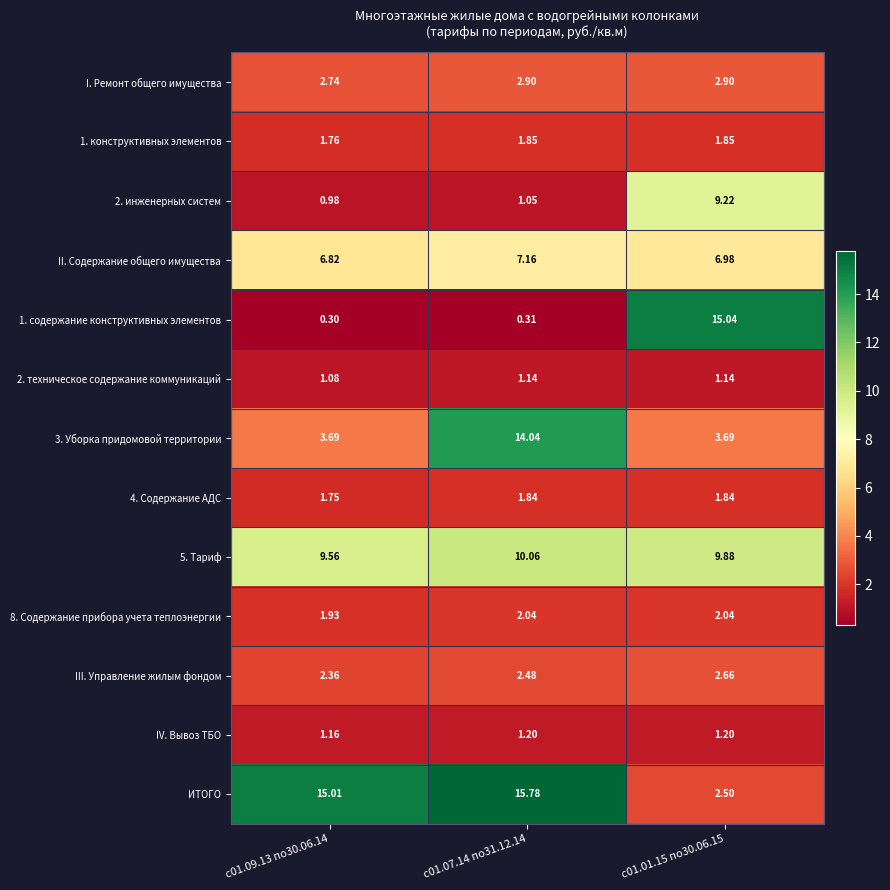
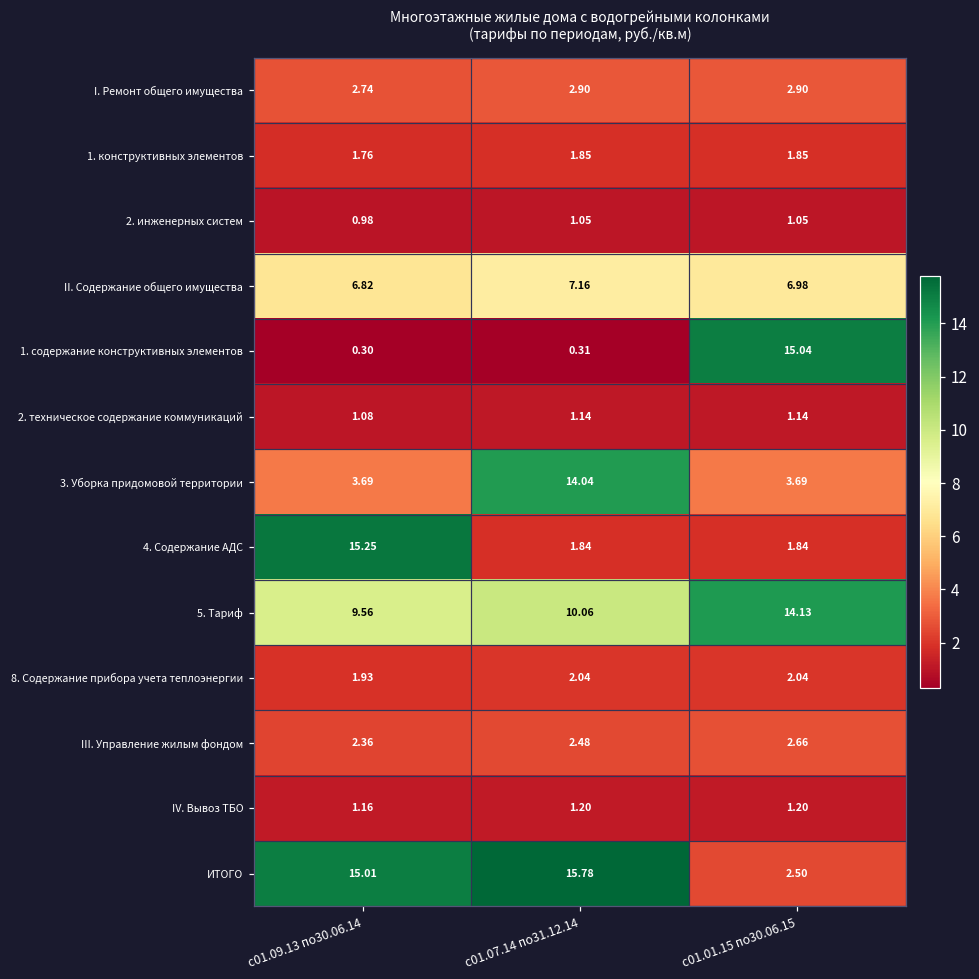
2. инженерных систем, с01.01.15 по30.06.15: 9.22 -> 1.05
4. Содержание АДС, с01.09.13 по30.06.14: 1.75 -> 15.25
5. Тариф, с01.01.15 по30.06.15: 9.88 -> 14.13
